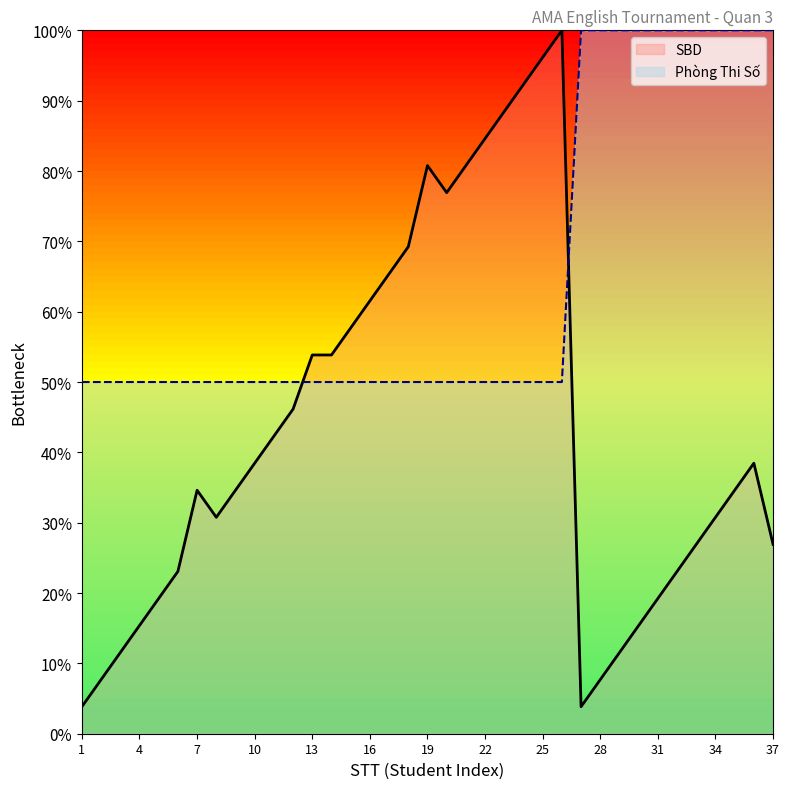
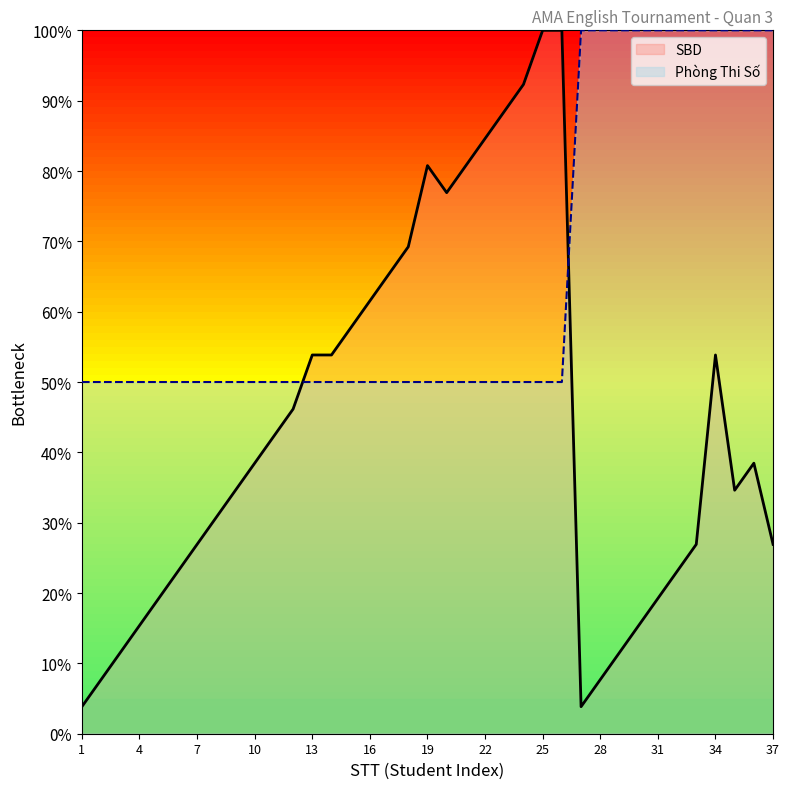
SBD, 7: 35% -> 27%
SBD, 25: 96% -> 100%
SBD, 34: 31% -> 54%
